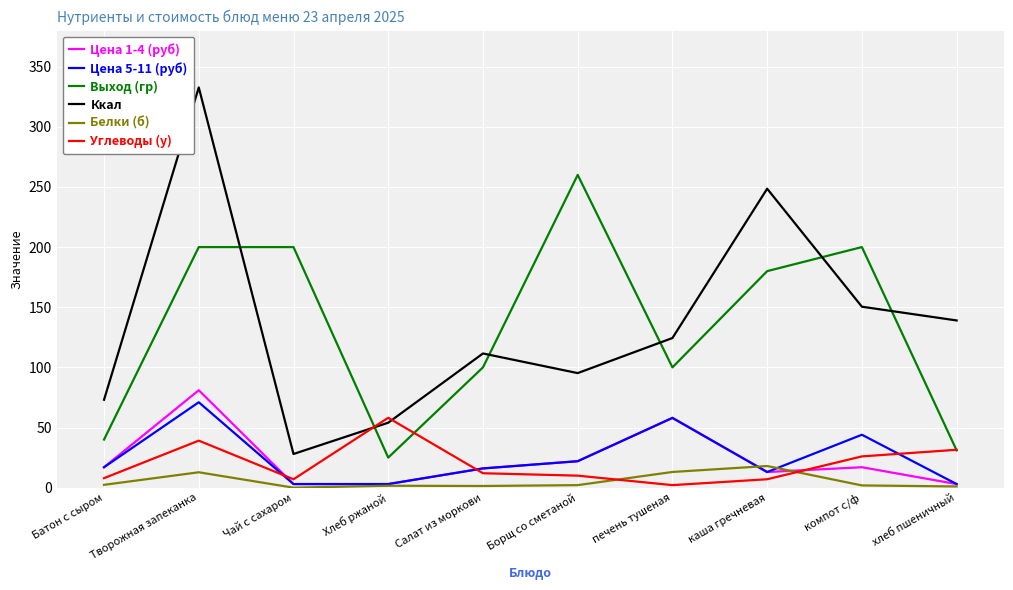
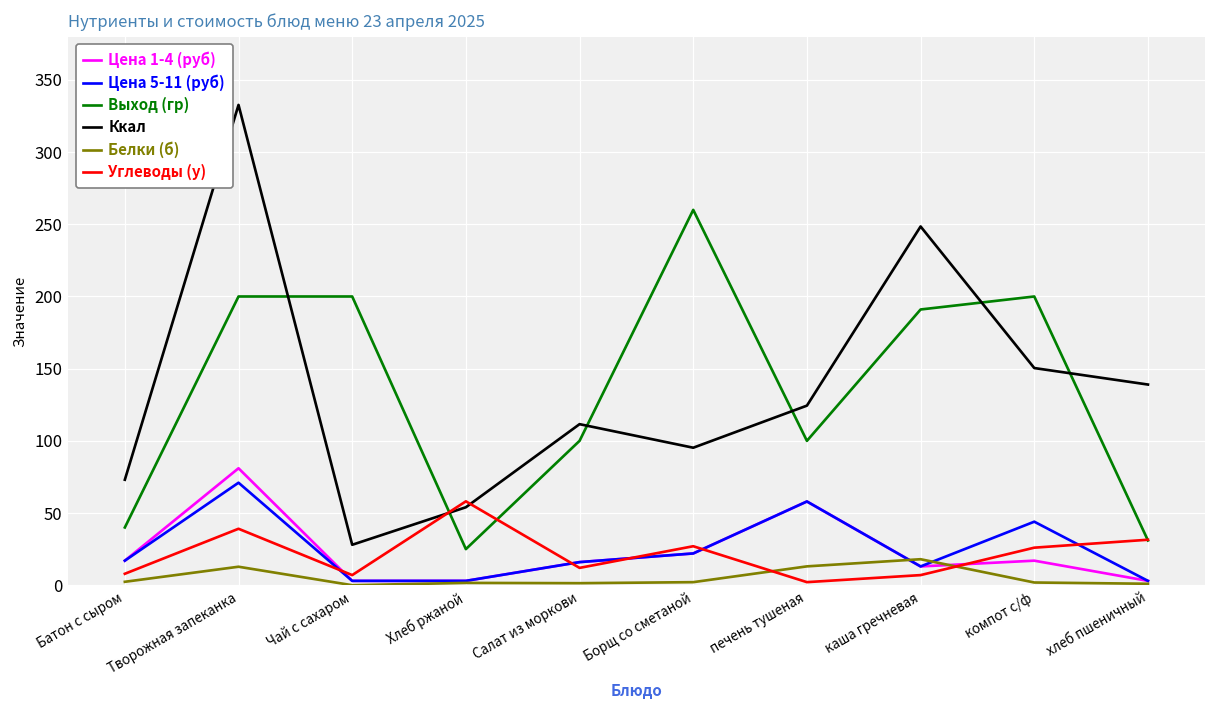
Углеводы (у), Борщ со сметаной: 10 -> 27
Выход (гр), каша гречневая: 180 -> 191
